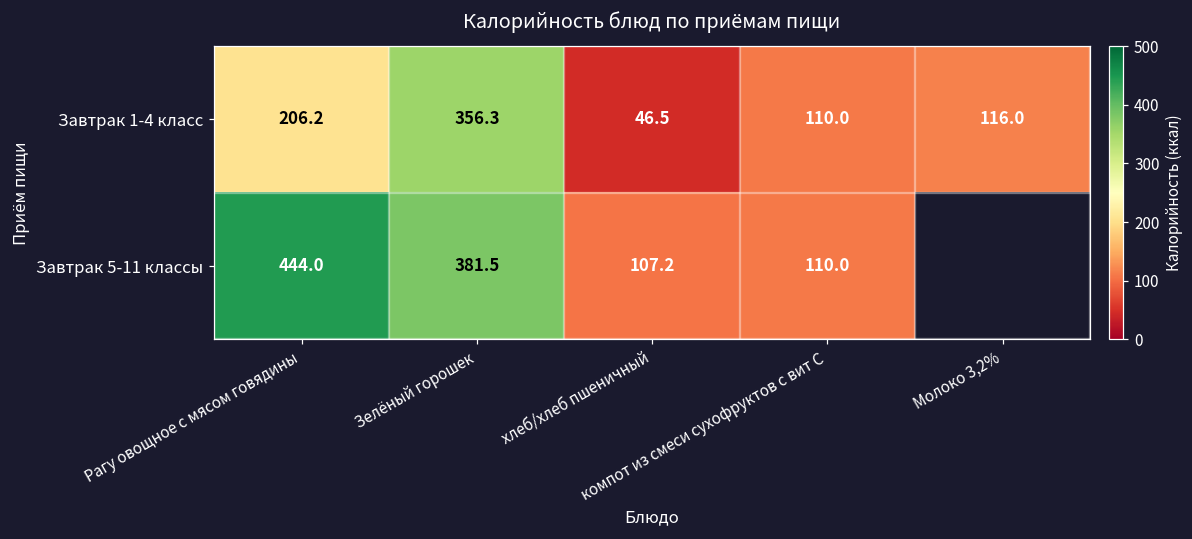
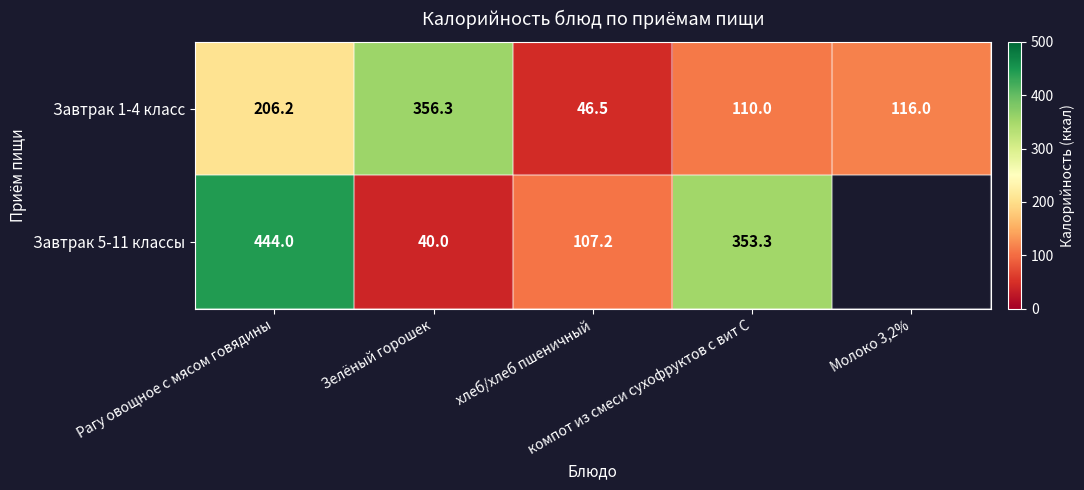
Завтрак 5-11 классы, Зелёный горошек: 381.5 -> 40.0
Завтрак 5-11 классы, компот из смеси сухофруктов с вит С: 110.0 -> 353.3
